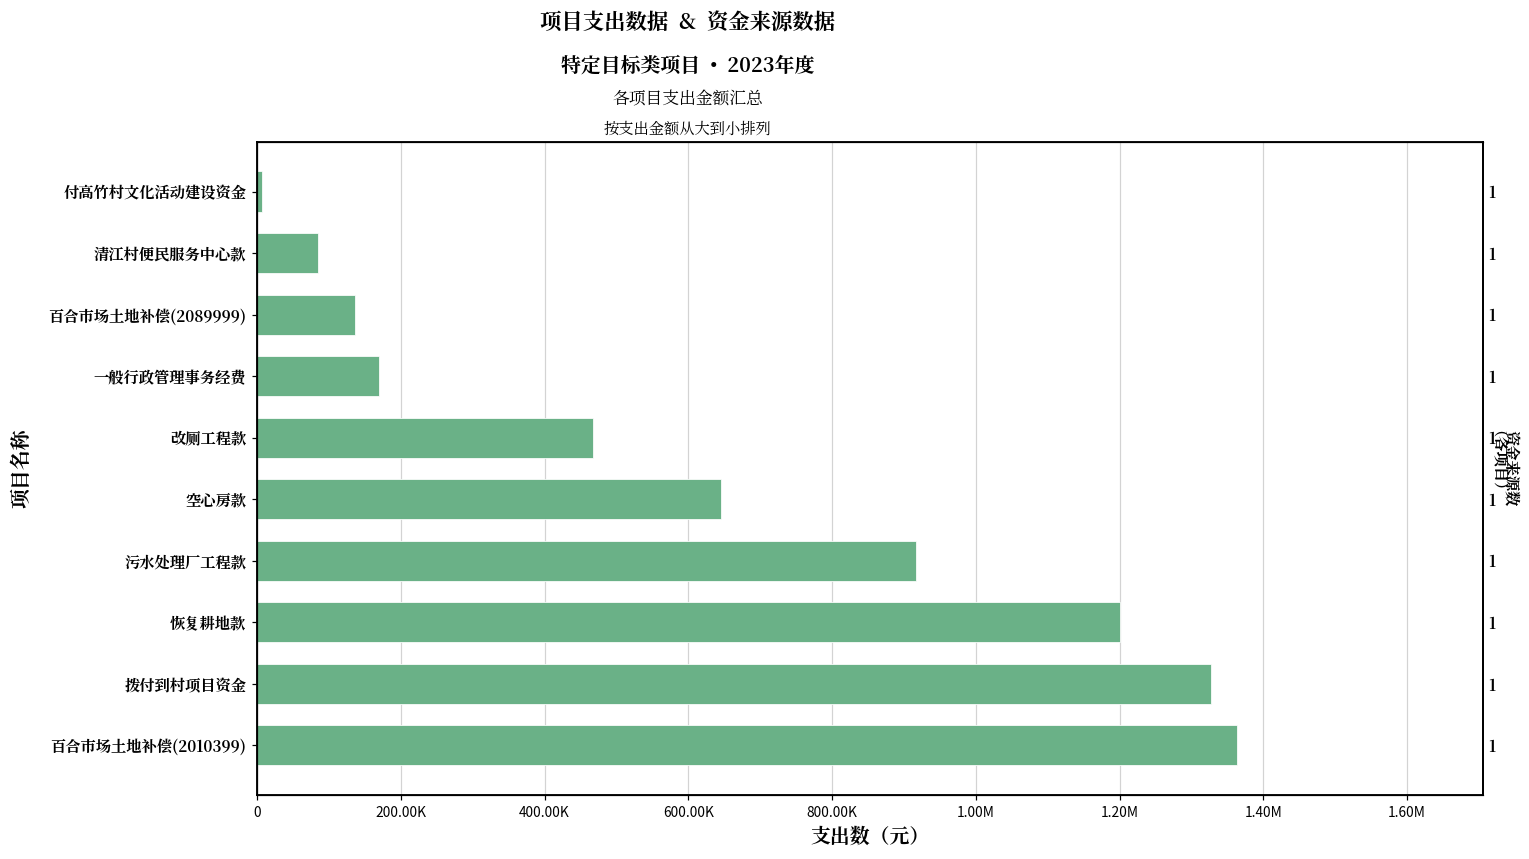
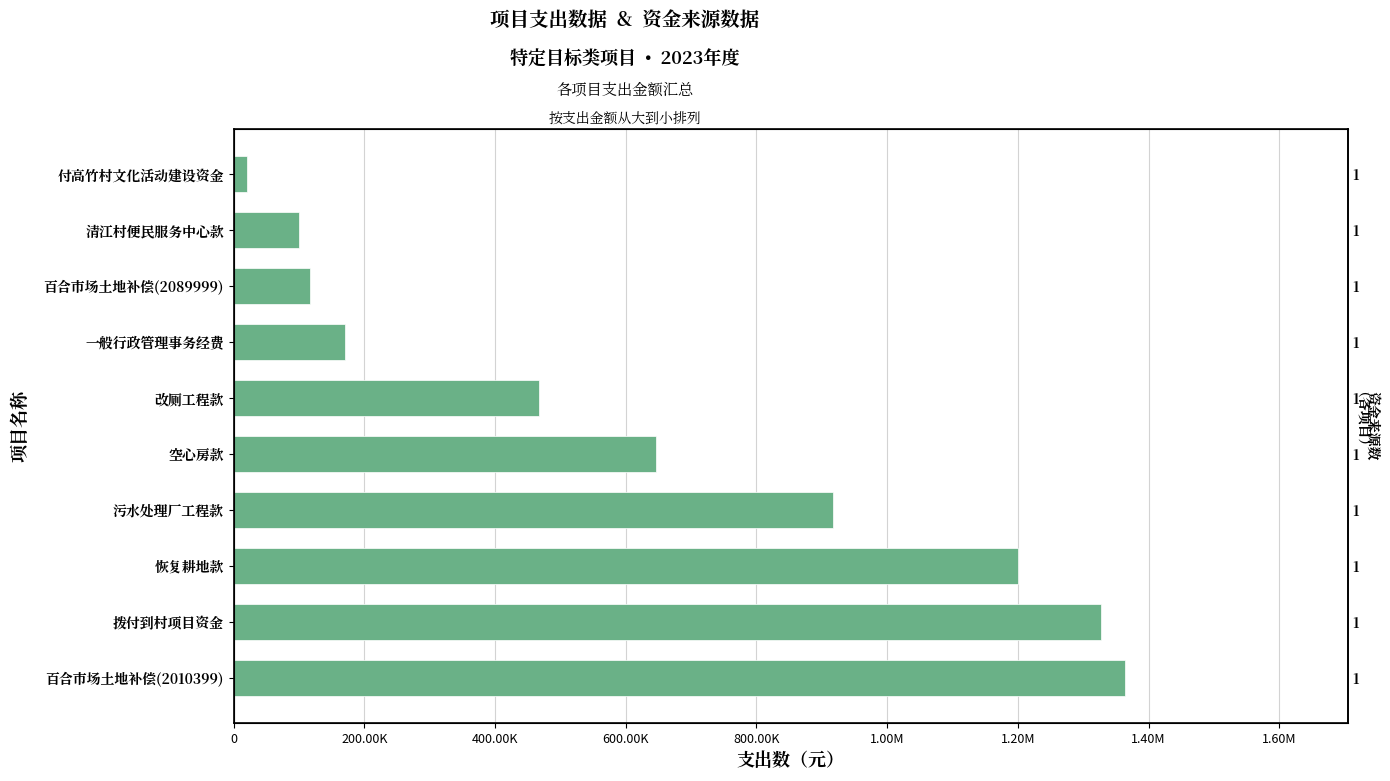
付高竹村文化活动建设资金: 10000 -> 20000
清江村便民服务中心款: 80000 -> 100000
百合市场土地补偿(2089999): 140000 -> 120000
